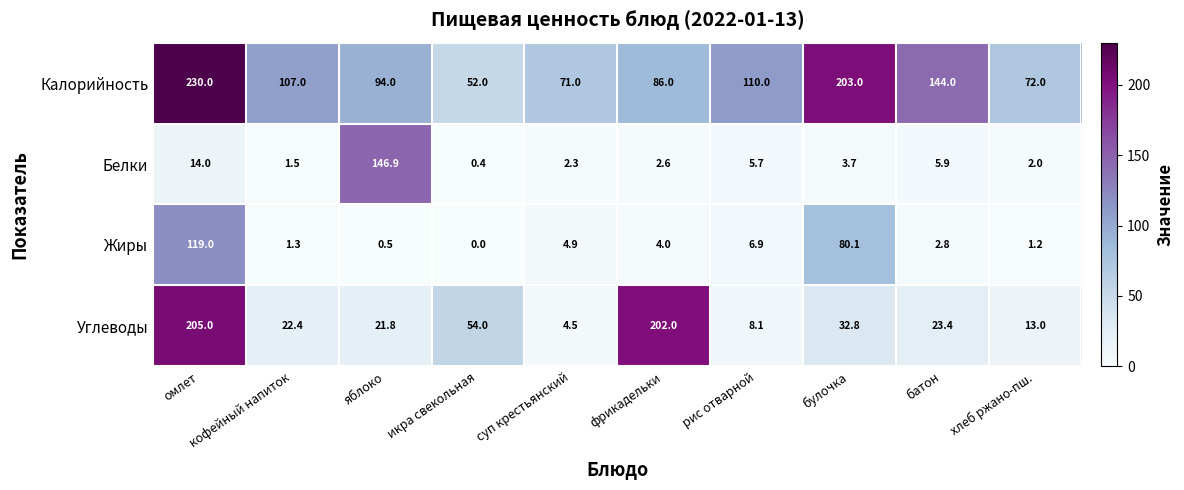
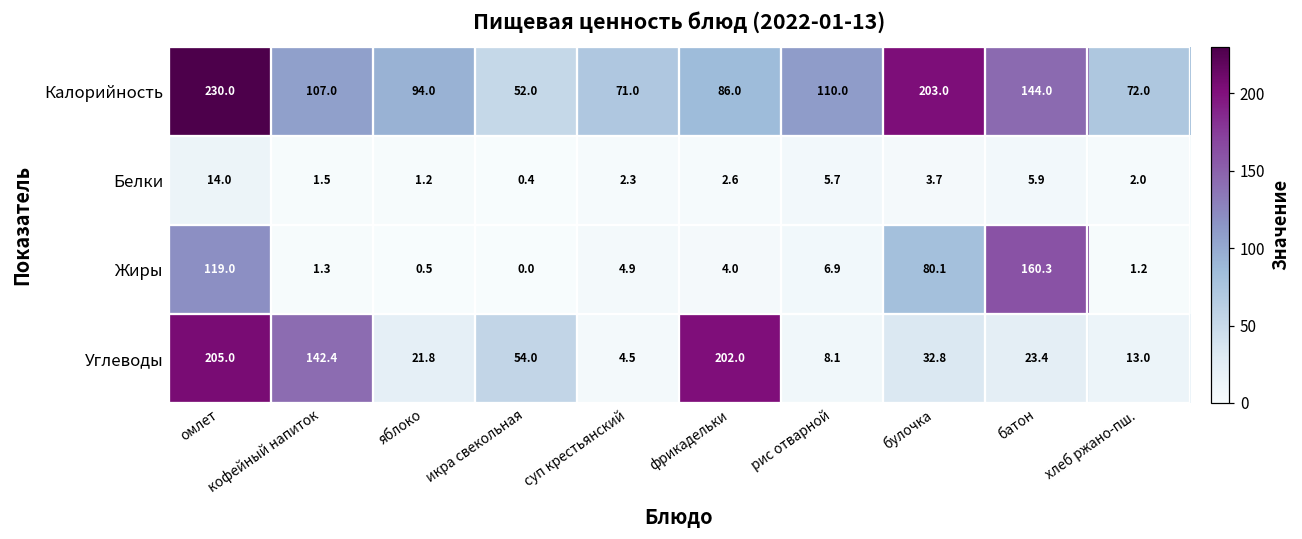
Белки, яблоко: 146.9 -> 1.2
Жиры, батон: 2.8 -> 160.3
Углеводы, кофейный напиток: 22.4 -> 142.4
